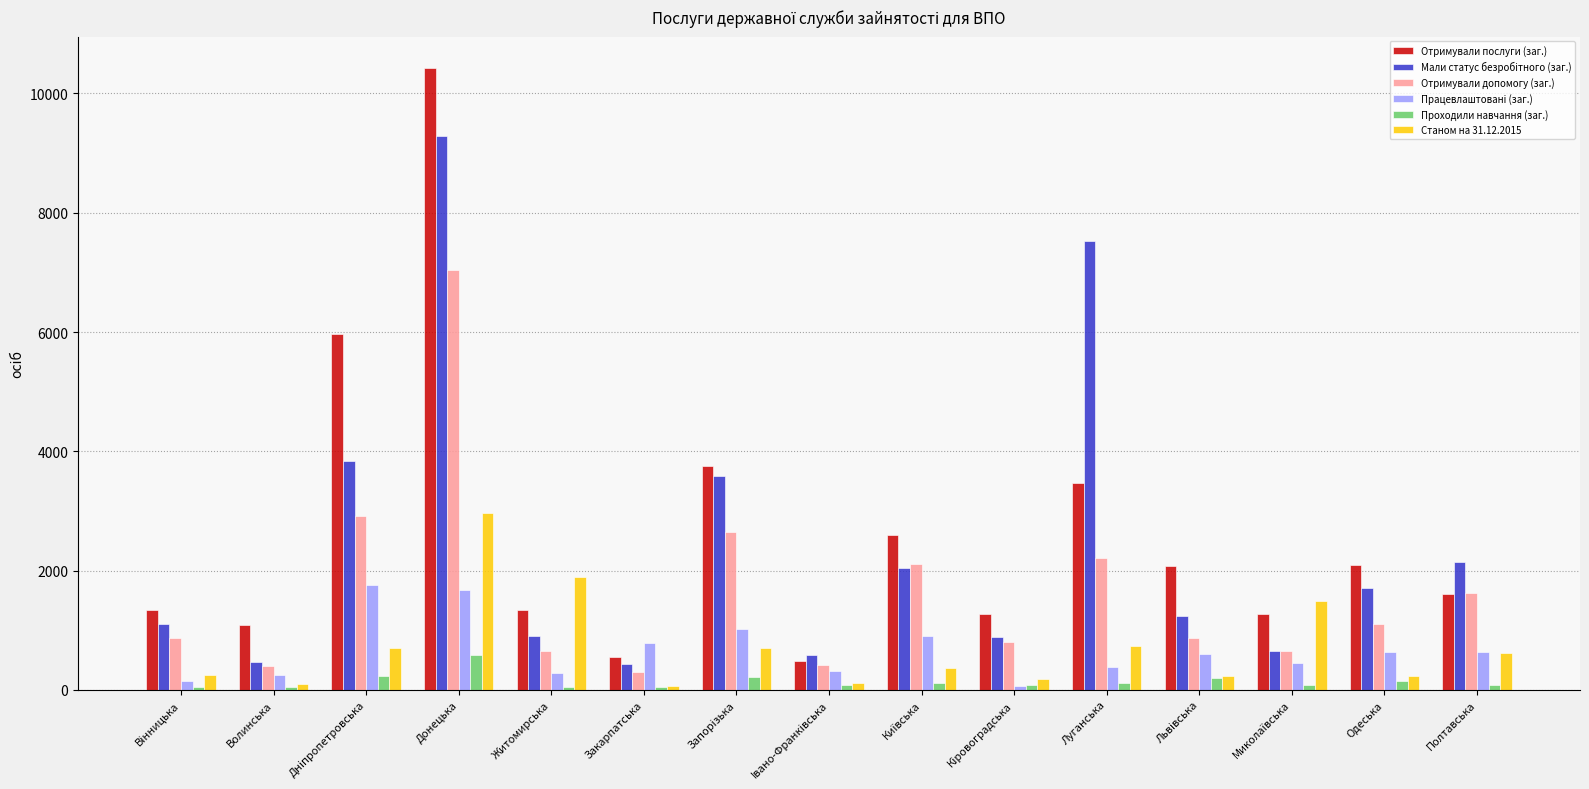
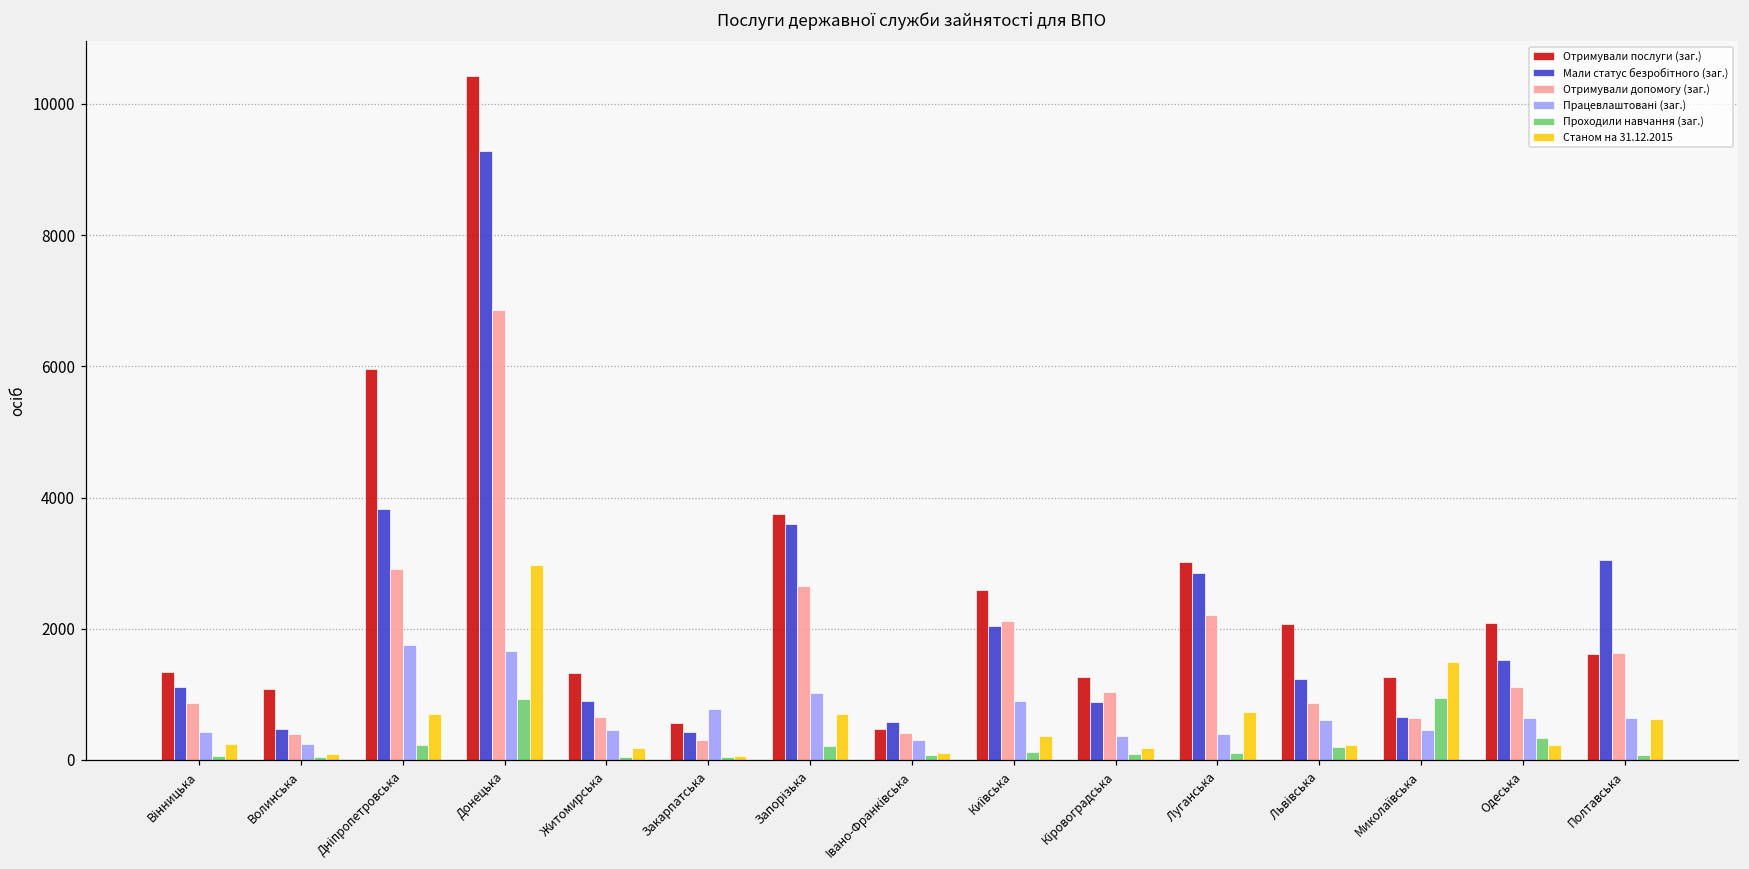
Працевлаштовані (заг.), Вінницька: 100 -> 400
Отримували допомогу (заг.), Донецька: 7000 -> 6900
Проходили навчання (заг.), Донецька: 600 -> 900
Працевлаштовані (заг.), Житомирська: 300 -> 500
Станом на 31.12.2015, Житомирська: 1900 -> 200
Отримували допомогу (заг.), Кіровоградська: 800 -> 1000
Працевлаштовані (заг.), Кіровоградська: 100 -> 400
Отримували послуги (заг.), Луганська: 3500 -> 3000
Мали статус безробітного (заг.), Луганська: 7500 -> 2800
Проходили навчання (заг.), Миколаївська: 100 -> 900
Мали статус безробітного (заг.), Одеська: 1700 -> 1500
Проходили навчання (заг.), Одеська: 100 -> 300
Мали статус безробітного (заг.), Полтавська: 2200 -> 3000
